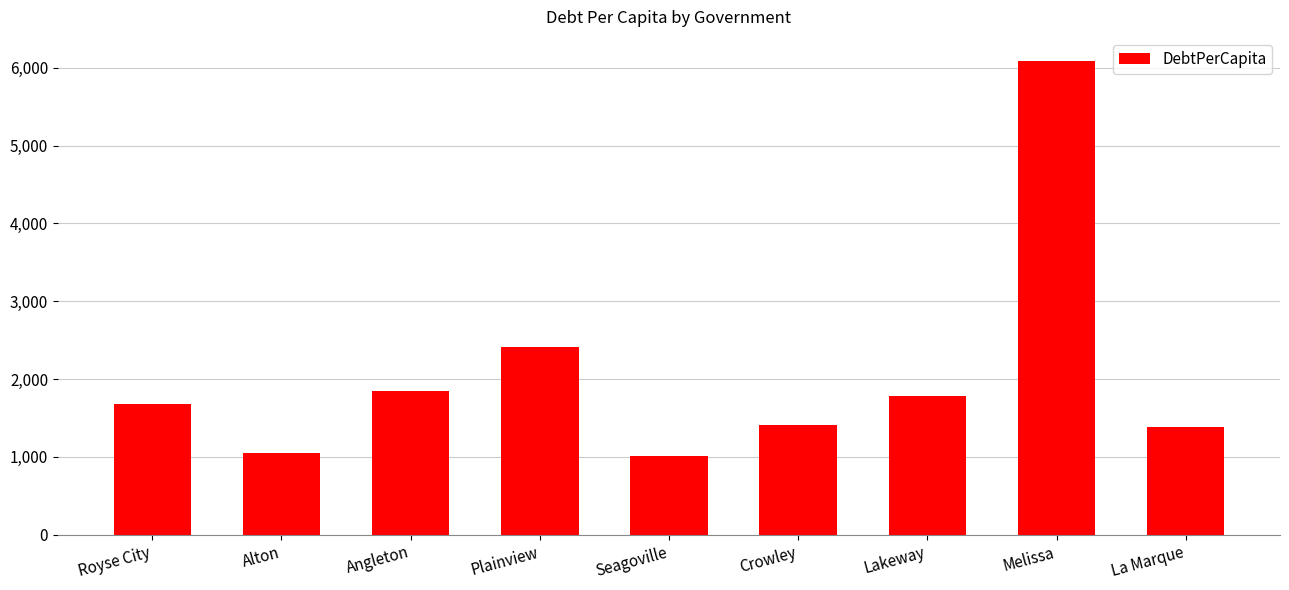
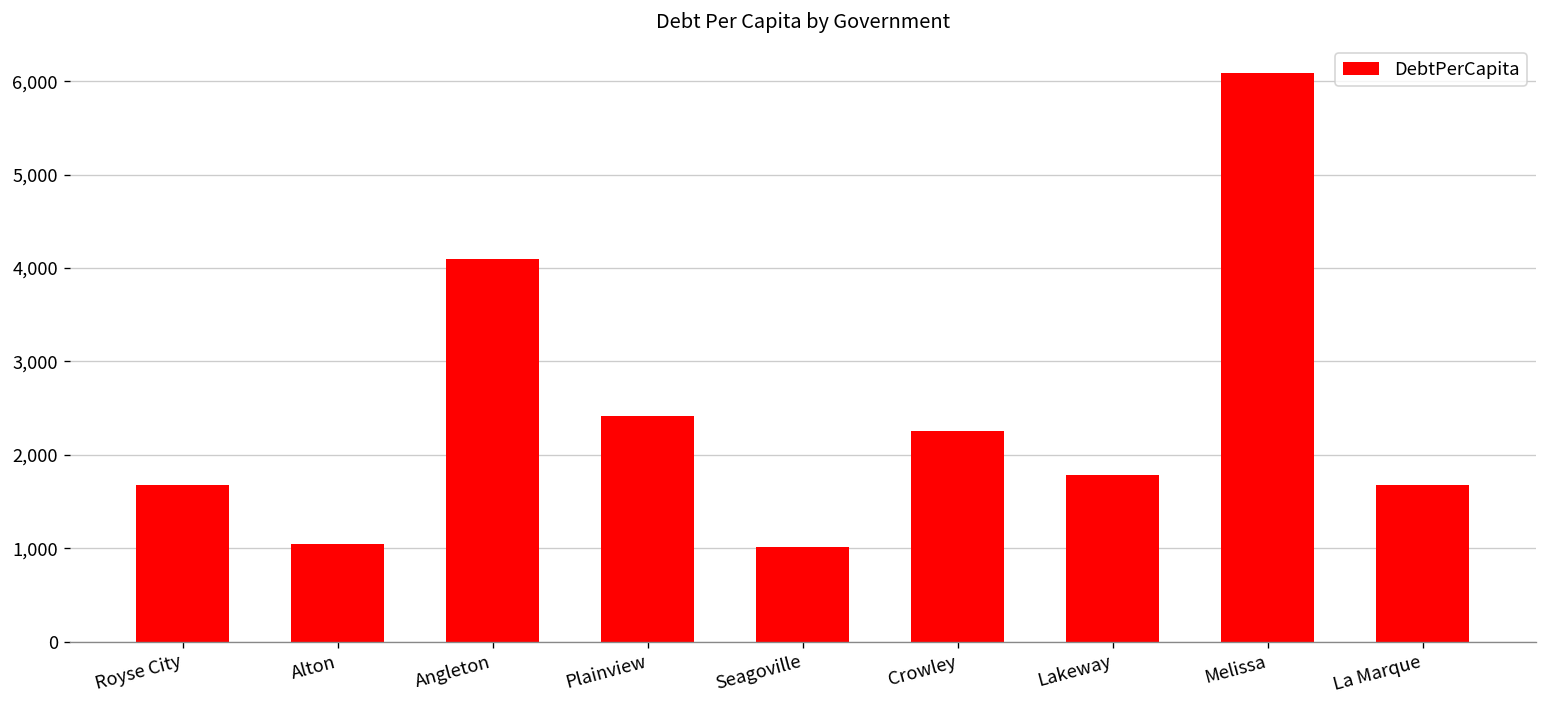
Angleton: 1,800 -> 4,100
Crowley: 1,400 -> 2,300
La Marque: 1,400 -> 1,700
